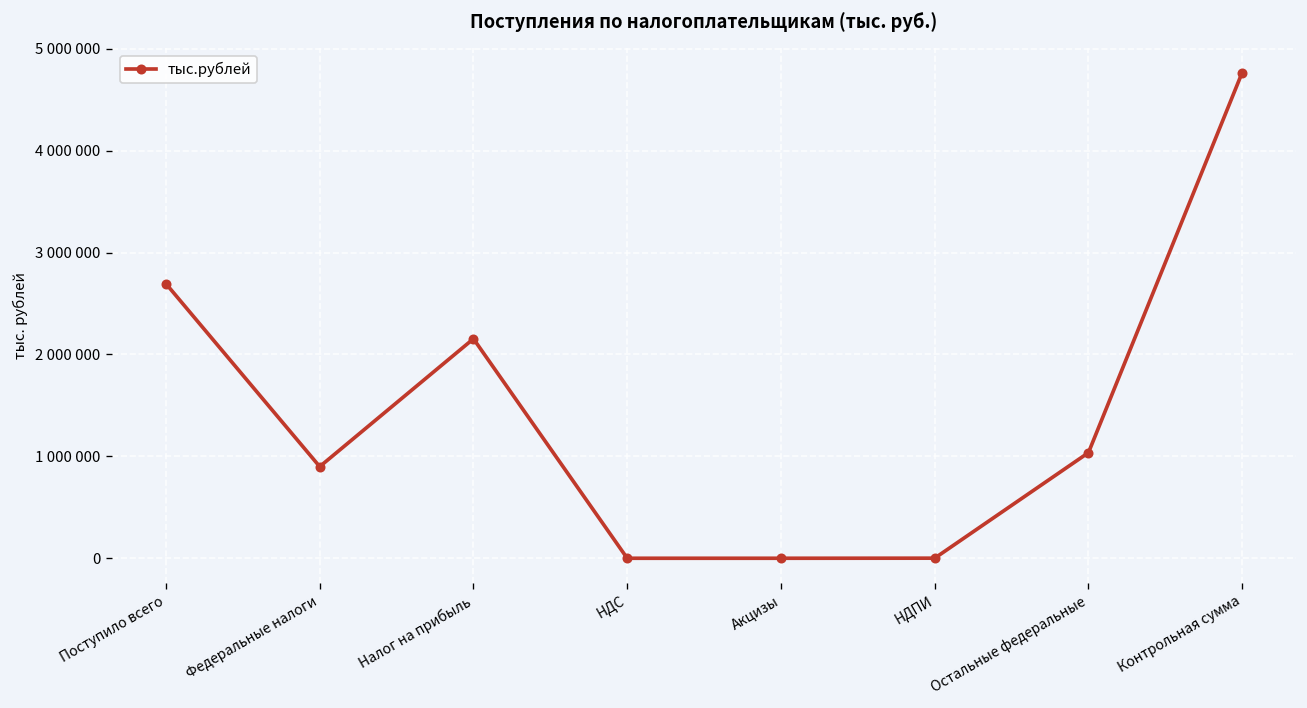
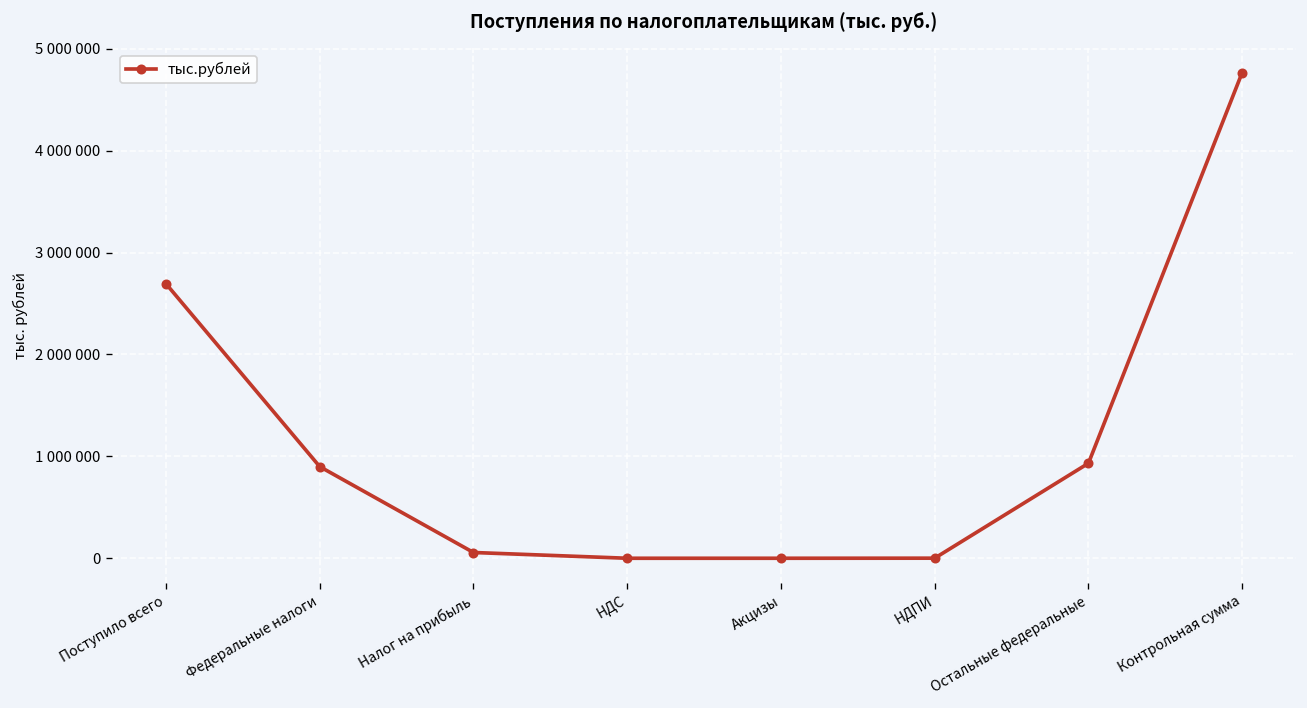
Налог на прибыль: 2200000 -> 100000
Остальные федеральные: 1000000 -> 900000
